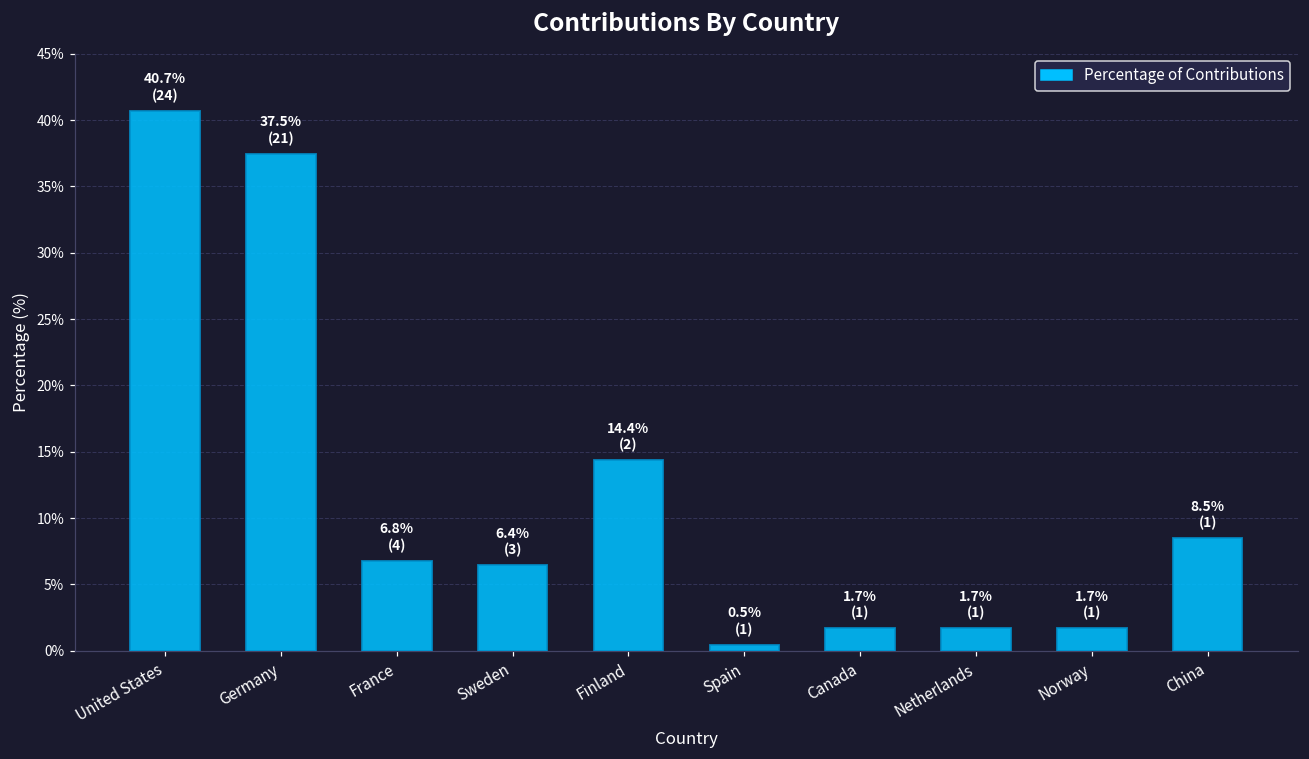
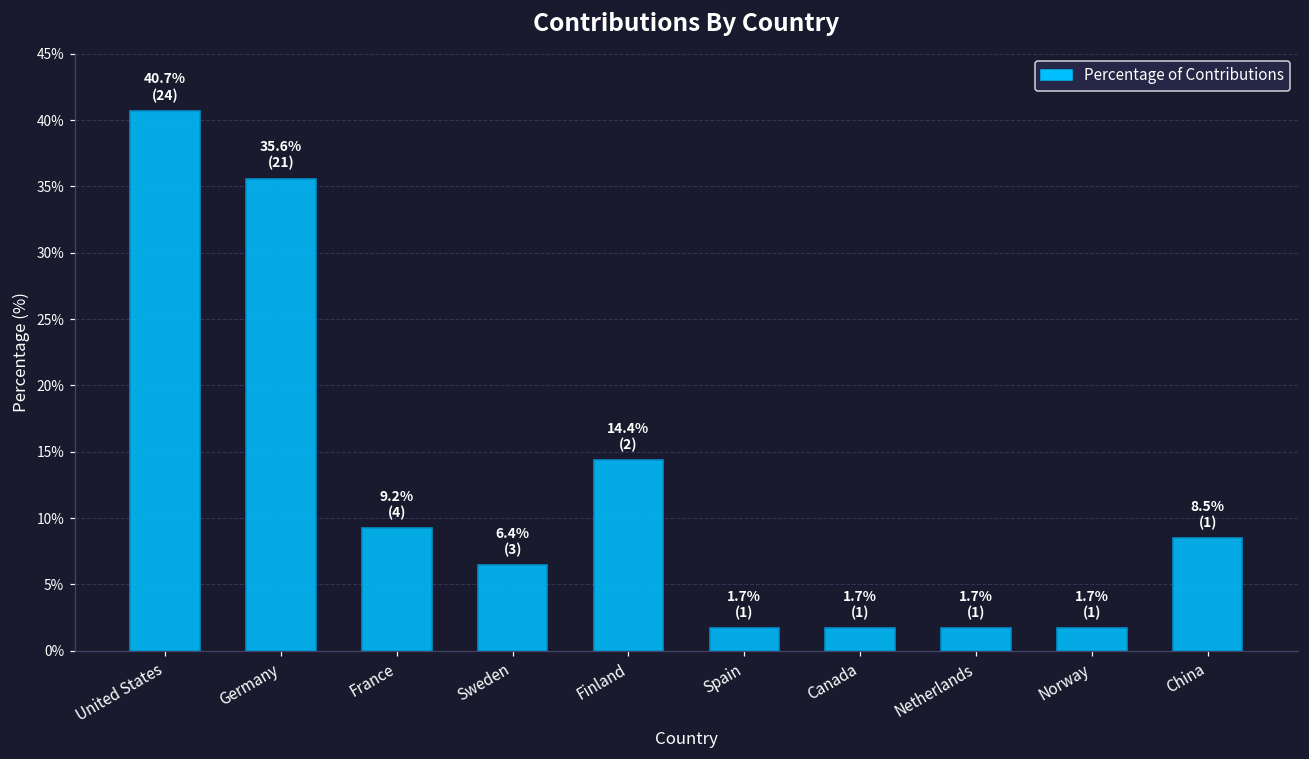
Germany: 37.5% -> 35.6%
France: 6.8% -> 9.2%
Spain: 0.5% -> 1.7%
